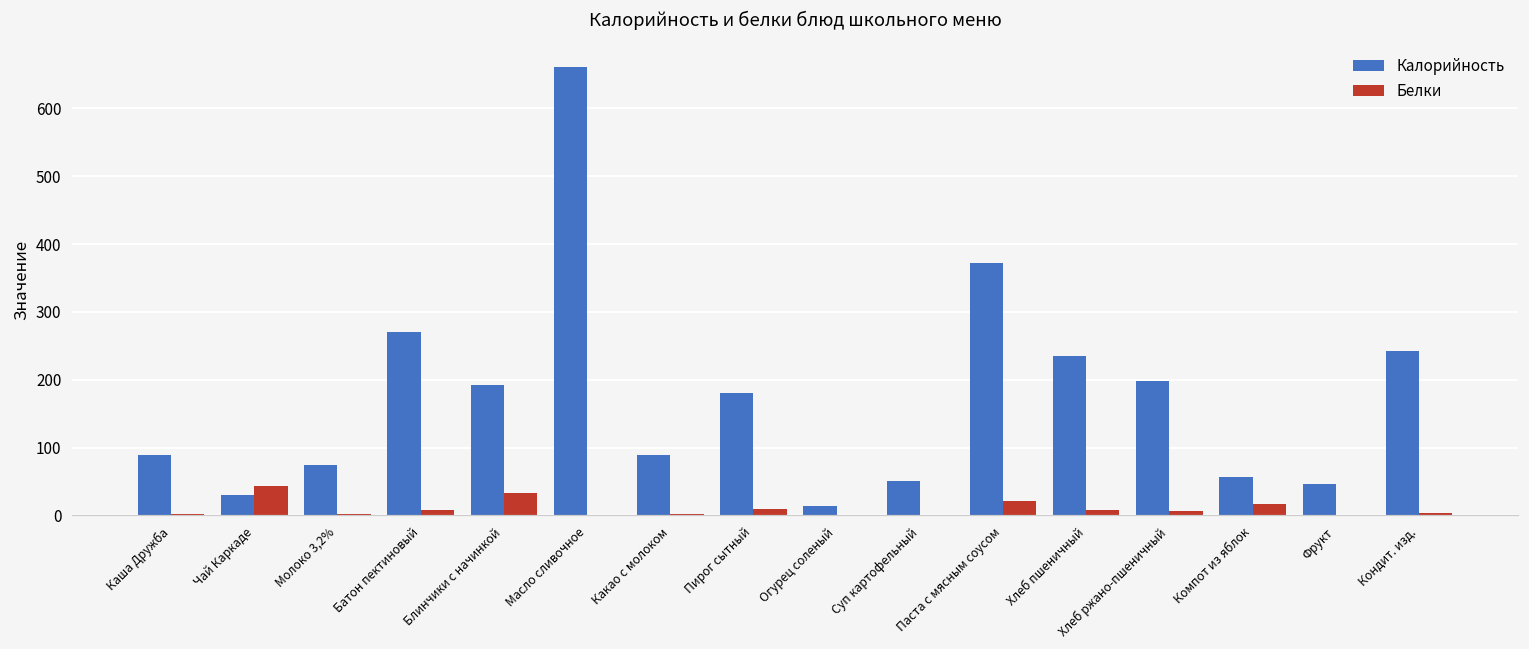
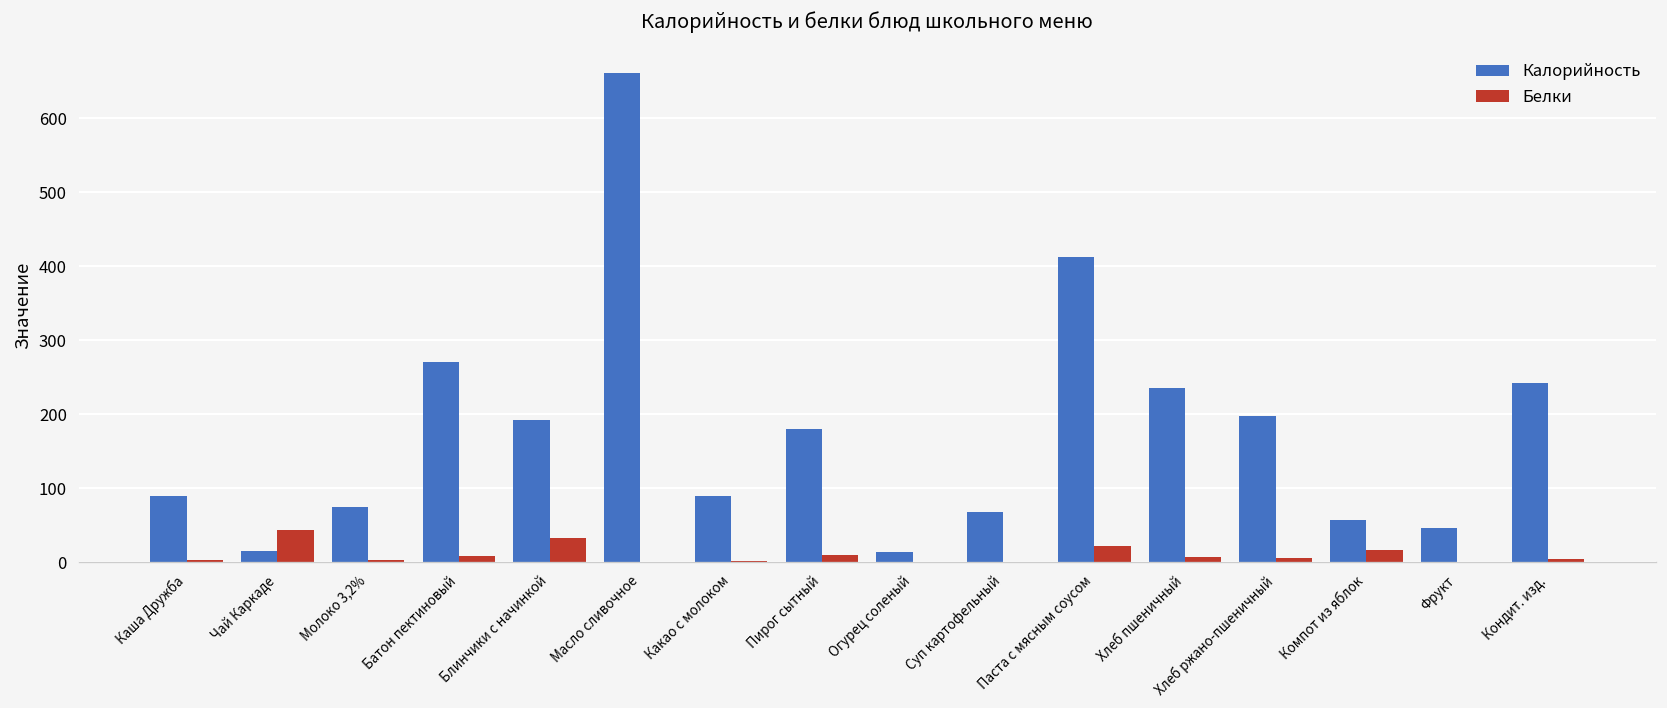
Калорийность, Чай Каркаде: 30 -> 20
Калорийность, Суп картофельный: 50 -> 70
Калорийность, Паста с мясным соусом: 370 -> 410
